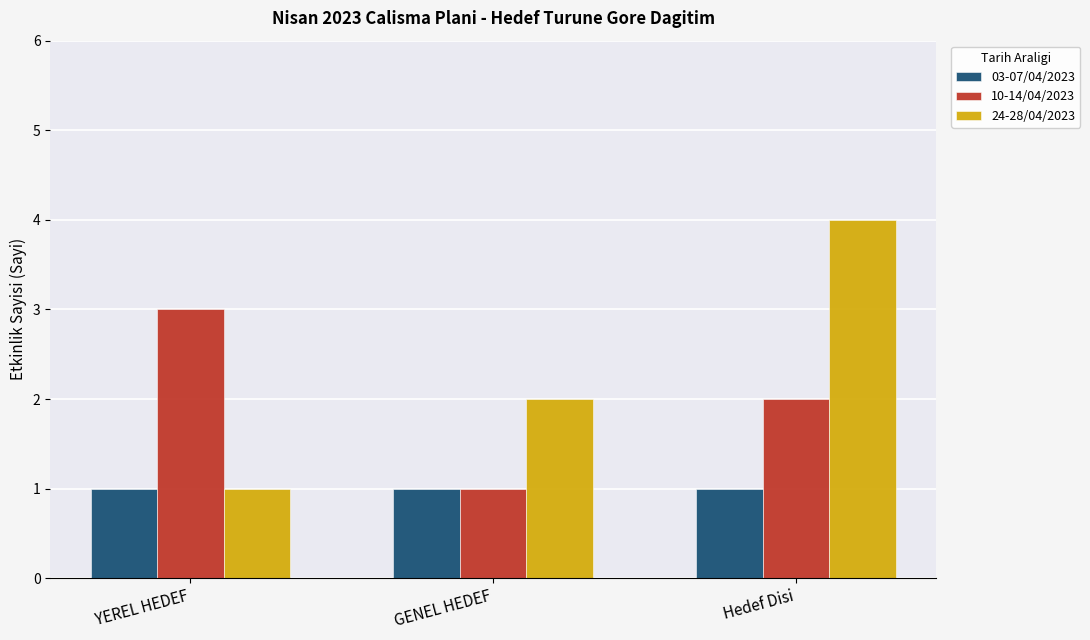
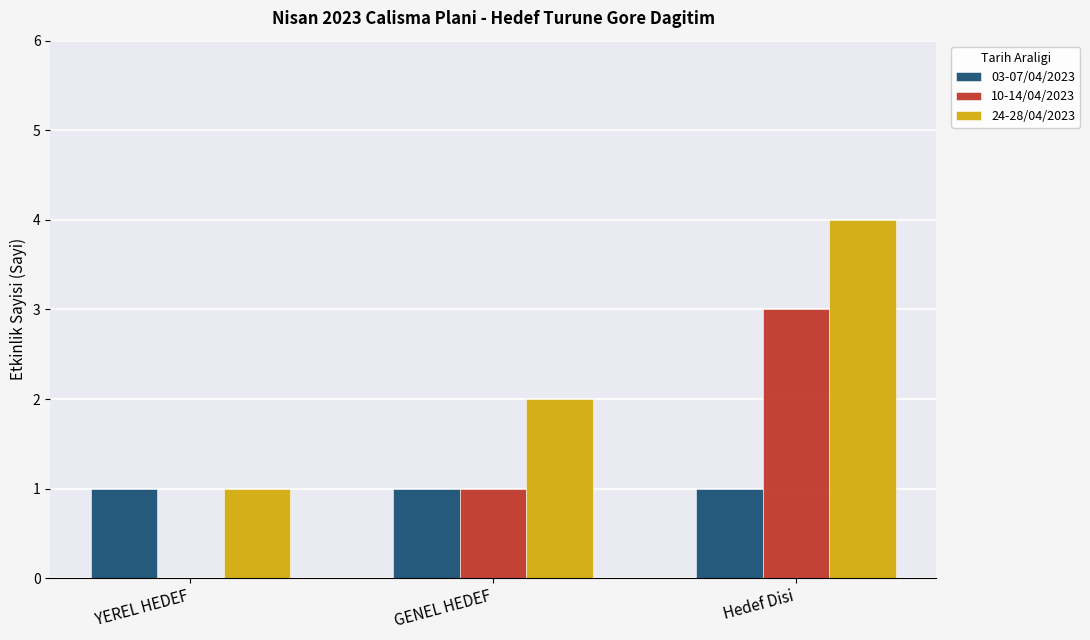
10-14/04/2023, YEREL HEDEF: 3 -> 0
10-14/04/2023, Hedef Disi: 2 -> 3
